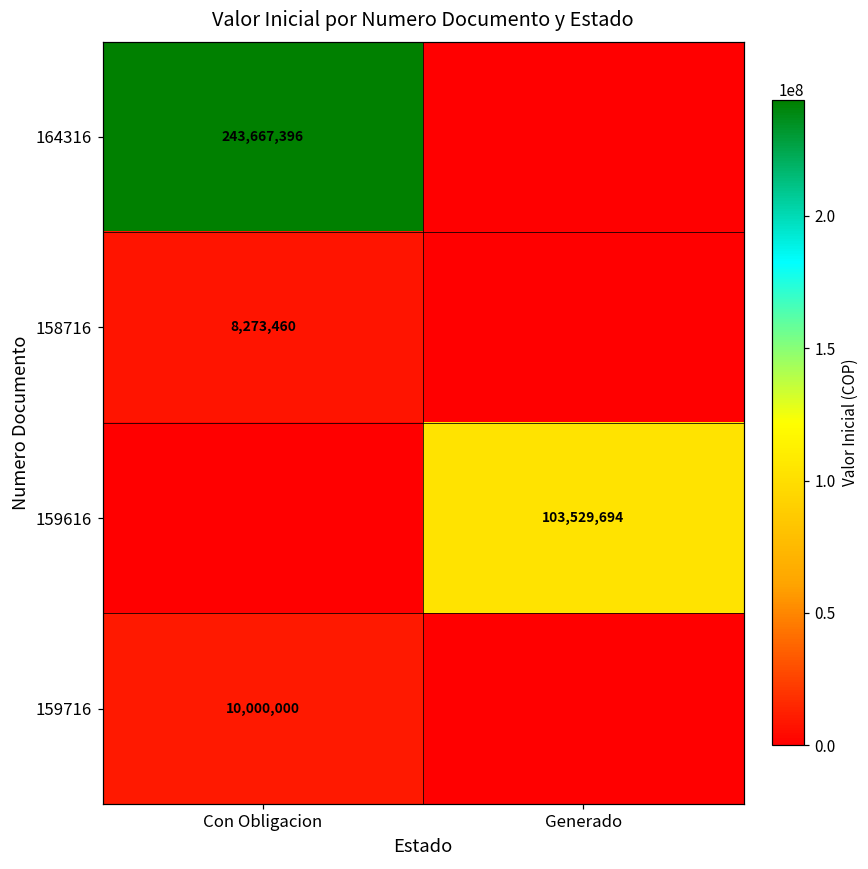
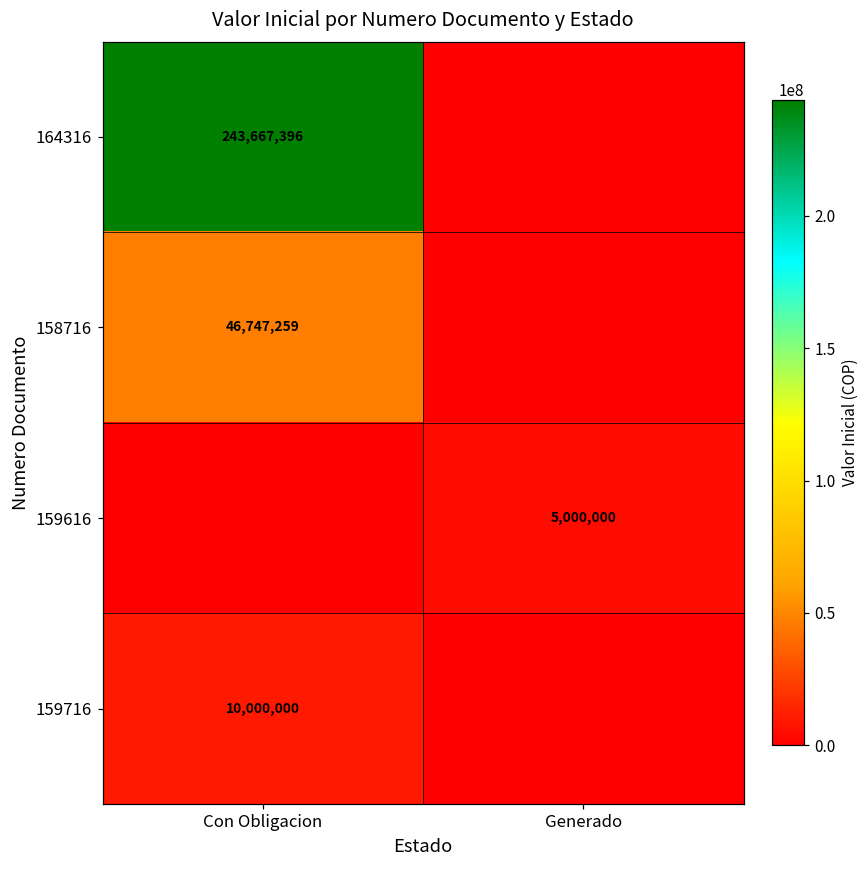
158716, Con Obligacion: 8,273,460 -> 46,747,259
159616, Generado: 103,529,694 -> 5,000,000
